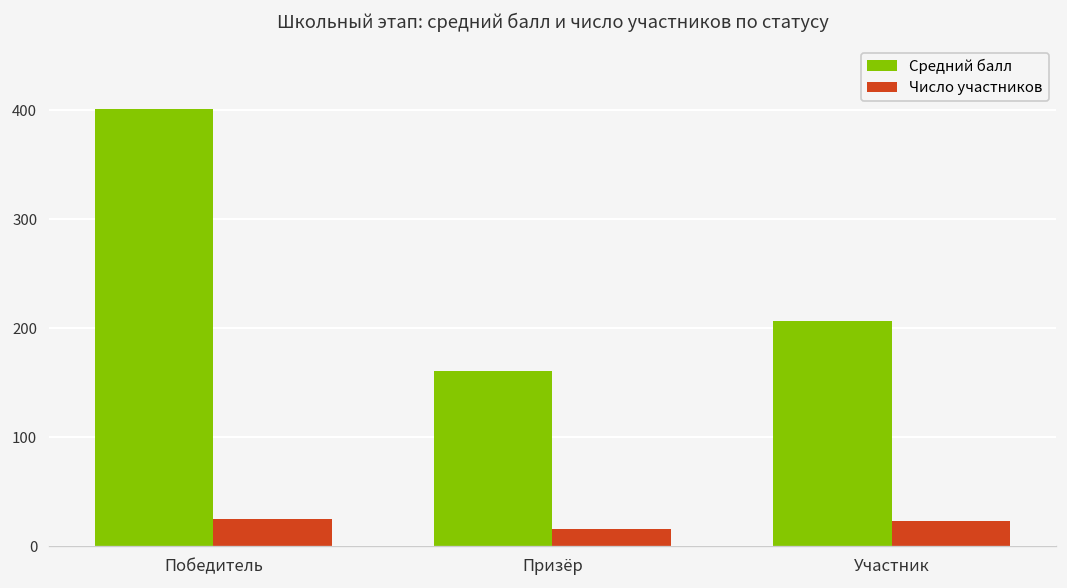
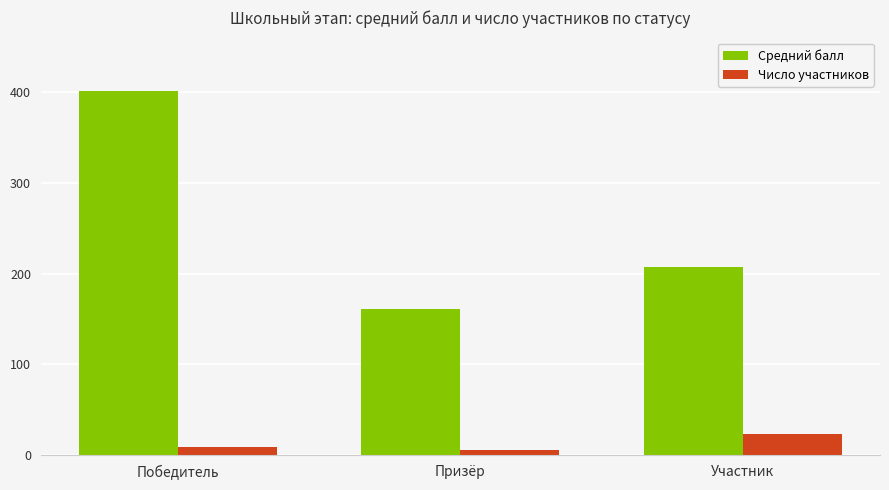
Число участников, Победитель: 30 -> 10
Число участников, Призёр: 20 -> 10
